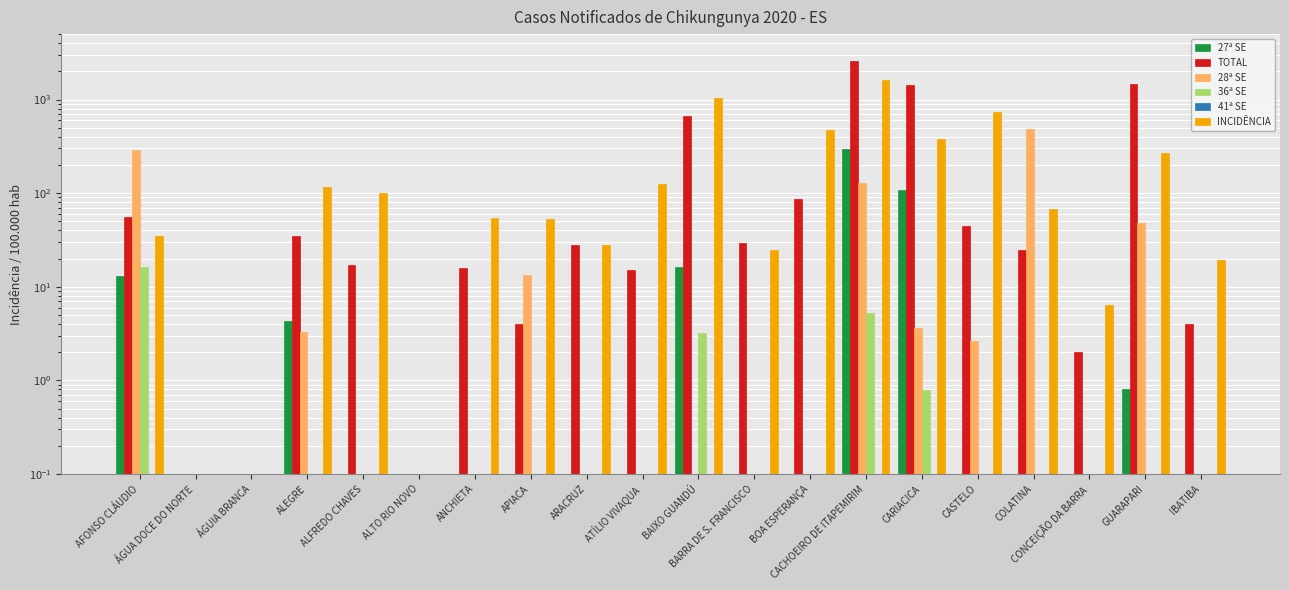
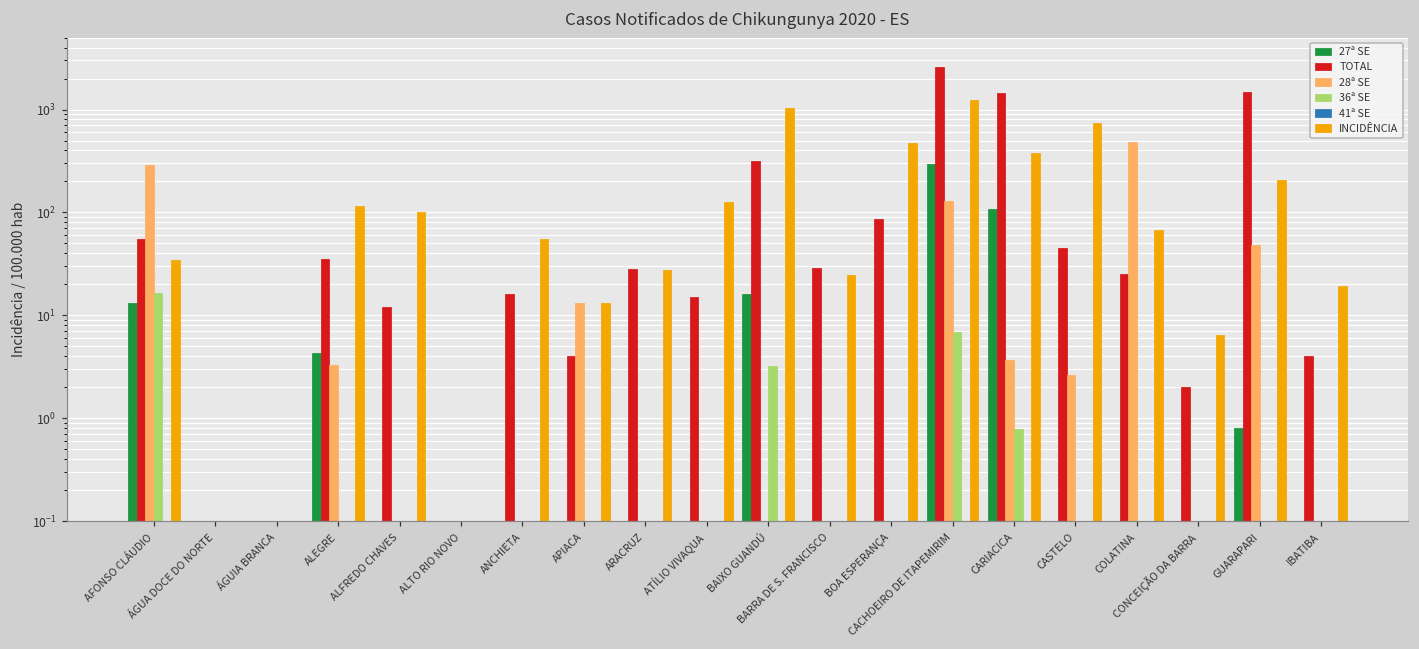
TOTAL, ALFREDO CHAVES: 17 -> 12
INCIDÊNCIA, APIACA: 50 -> 13
TOTAL, BAIXO GUANDÚ: 700 -> 320
36ª SE, CACHOEIRO DE ITAPEMIRIM: 5 -> 7
INCIDÊNCIA, CACHOEIRO DE ITAPEMIRIM: 1600 -> 1200
INCIDÊNCIA, GUARAPARI: 270 -> 210
